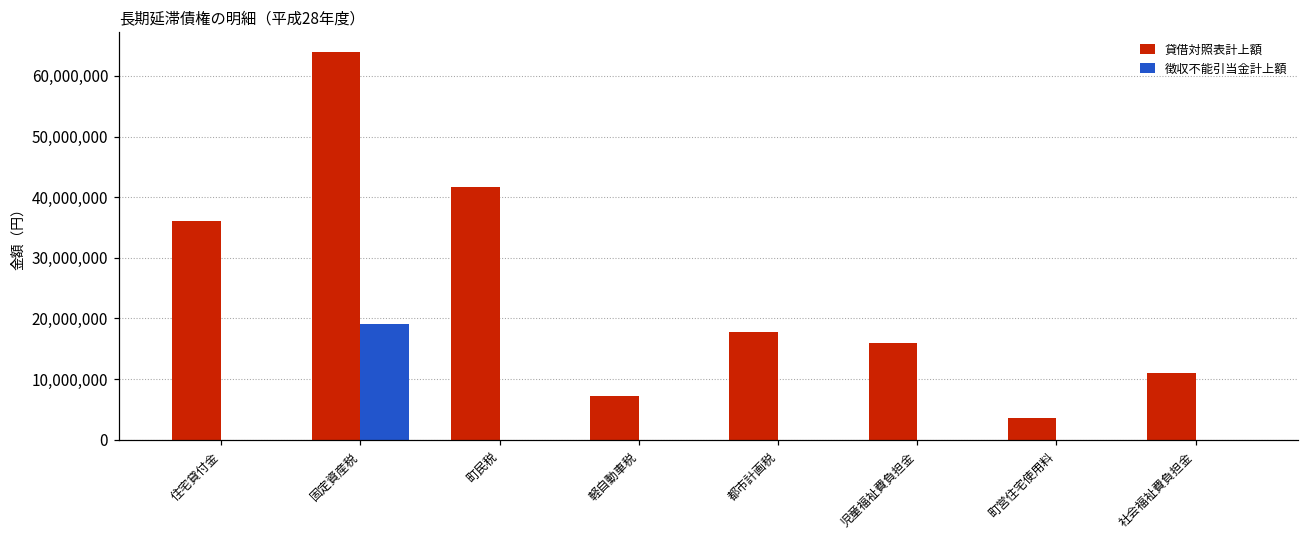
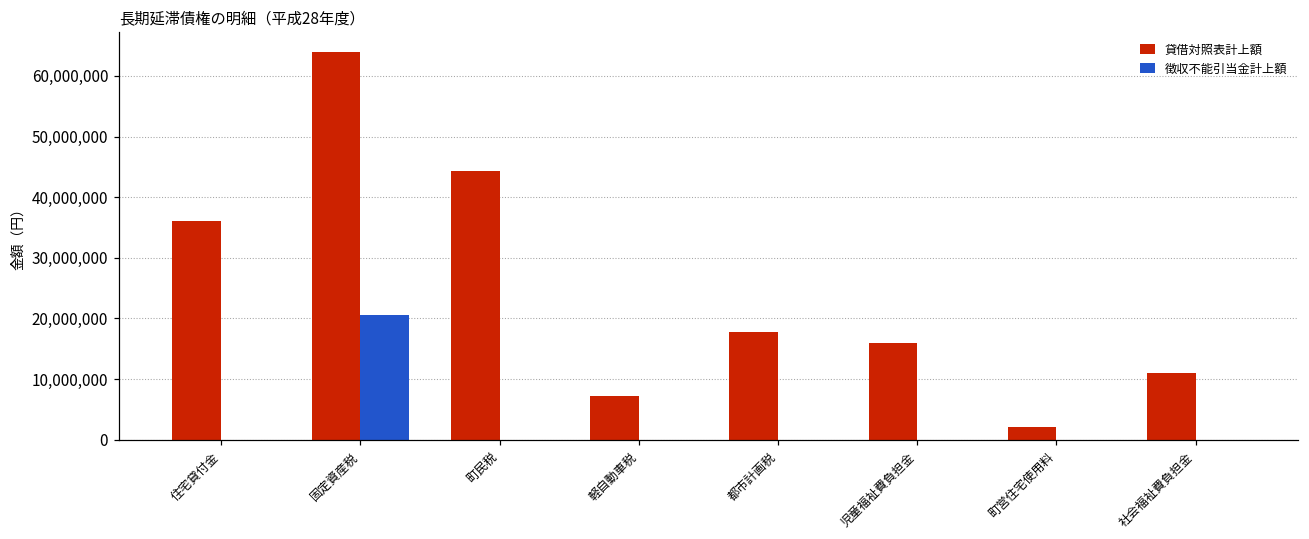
徴収不能引当金計上額, 固定資産税: 19,000,000 -> 21,000,000
貸借対照表計上額, 町民税: 42,000,000 -> 44,000,000
貸借対照表計上額, 町営住宅使用料: 4,000,000 -> 2,000,000
